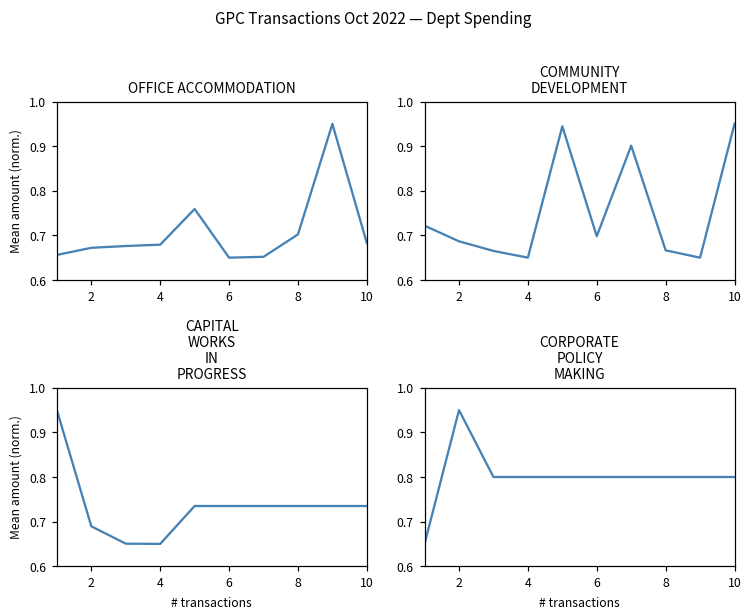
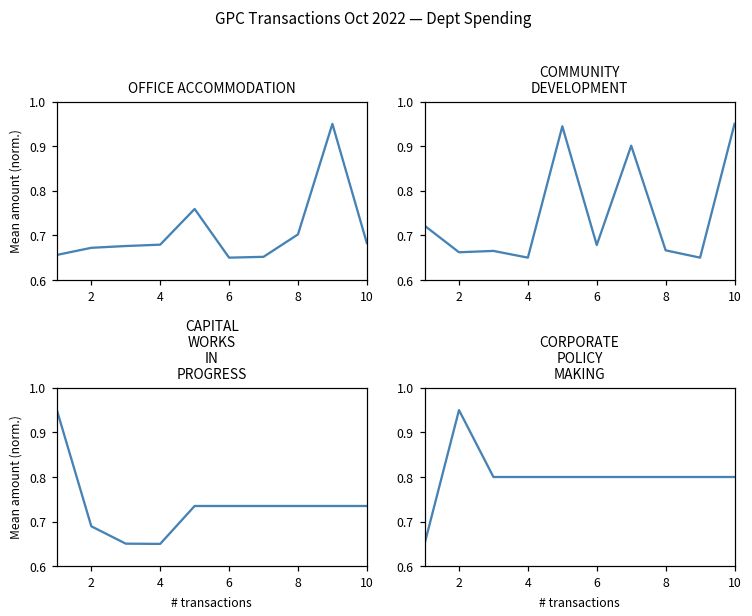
COMMUNITY DEVELOPMENT, 2: 0.69 -> 0.66
COMMUNITY DEVELOPMENT, 6: 0.70 -> 0.68
